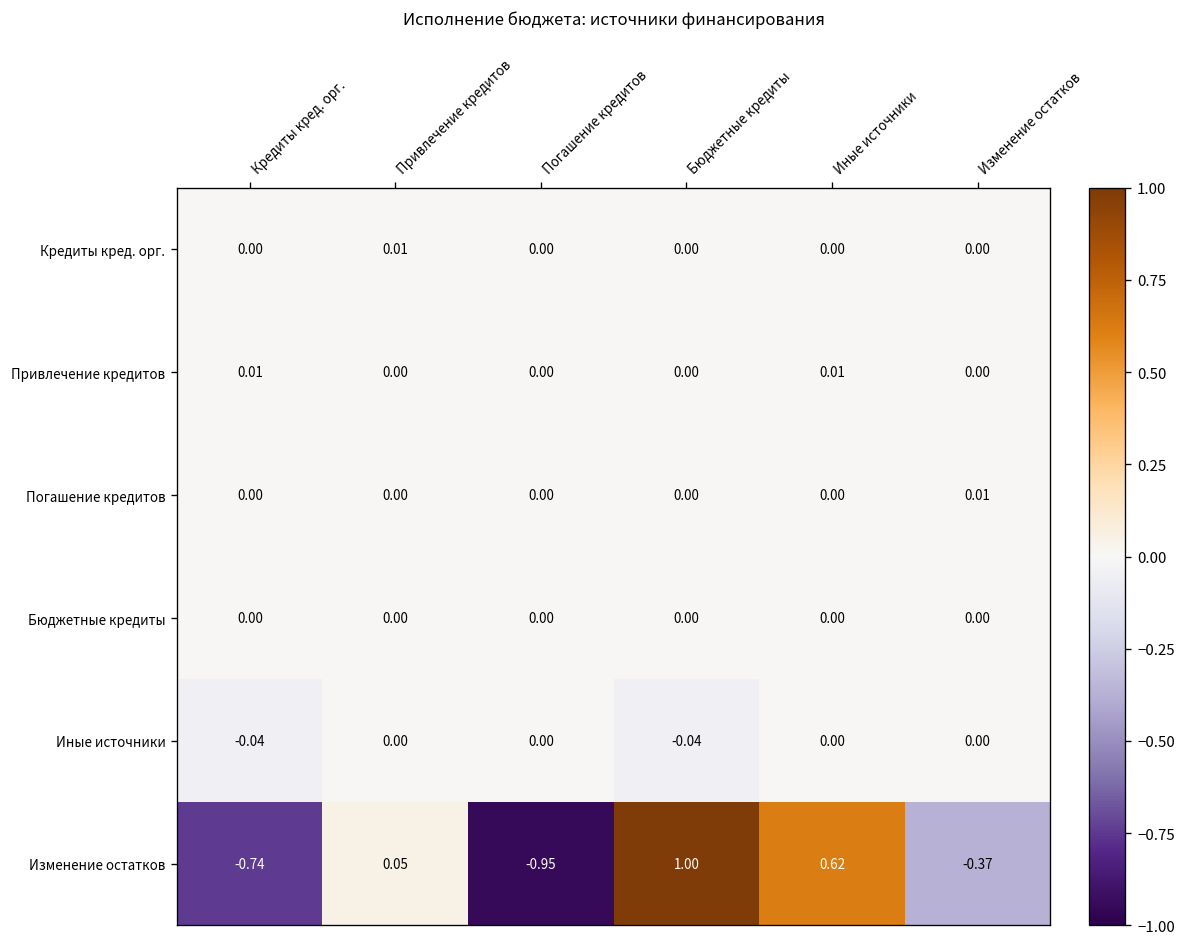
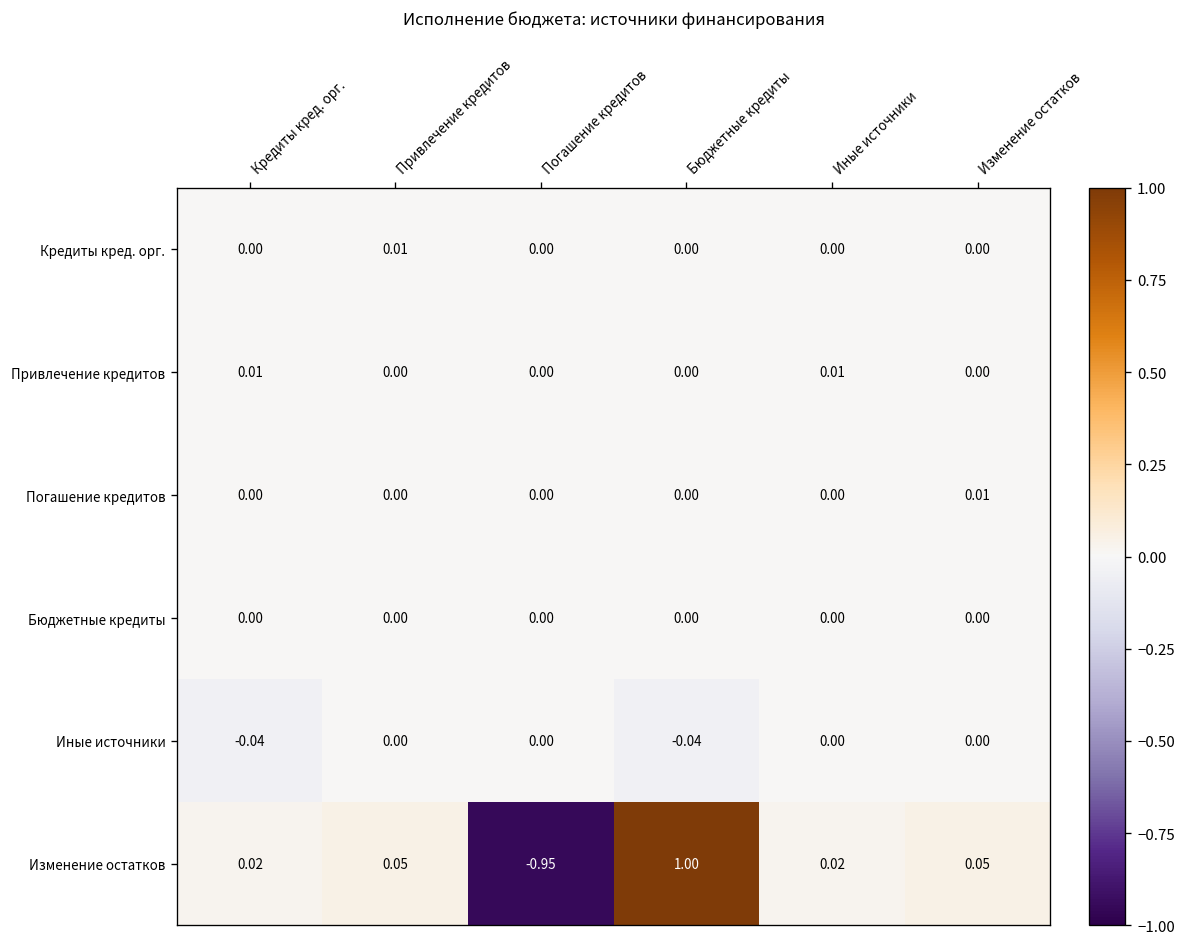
Изменение остатков, Кредиты кред. орг.: -0.74 -> 0.02
Изменение остатков, Иные источники: 0.62 -> 0.02
Изменение остатков, Изменение остатков: -0.37 -> 0.05
